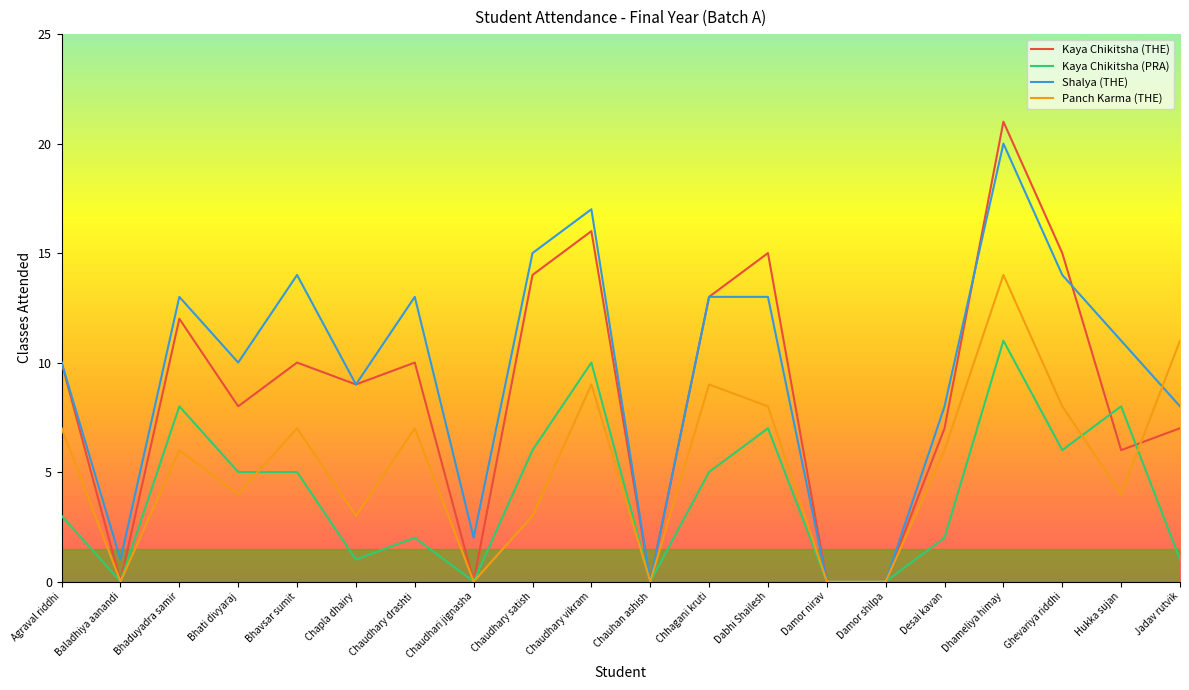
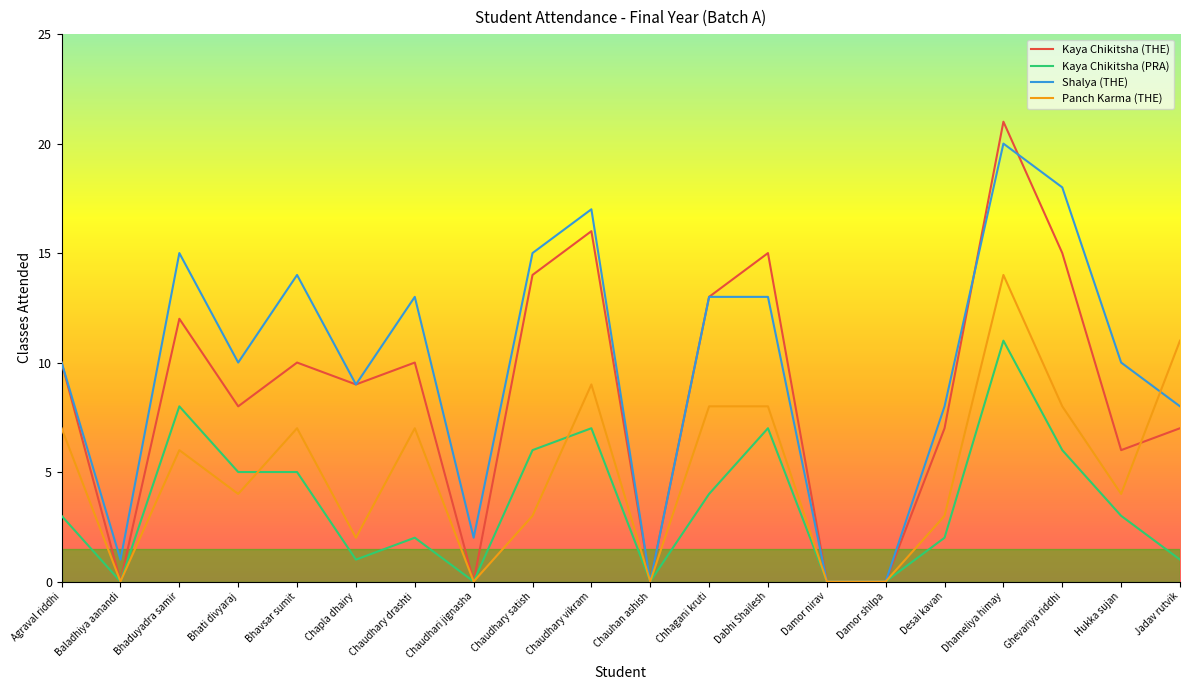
Shalya (THE), Bhaduyadra samir: 13 -> 15
Panch Karma (THE), Chapla dhairy: 3 -> 2
Kaya Chikitsha (PRA), Chaudhary vikram: 10 -> 7
Kaya Chikitsha (PRA), Chhagani kruti: 5 -> 4
Panch Karma (THE), Chhagani kruti: 9 -> 8
Panch Karma (THE), Desai kavan: 6 -> 3
Shalya (THE), Ghevariya riddhi: 14 -> 18
Kaya Chikitsha (PRA), Hukka sujan: 8 -> 3
Shalya (THE), Hukka sujan: 11 -> 10
